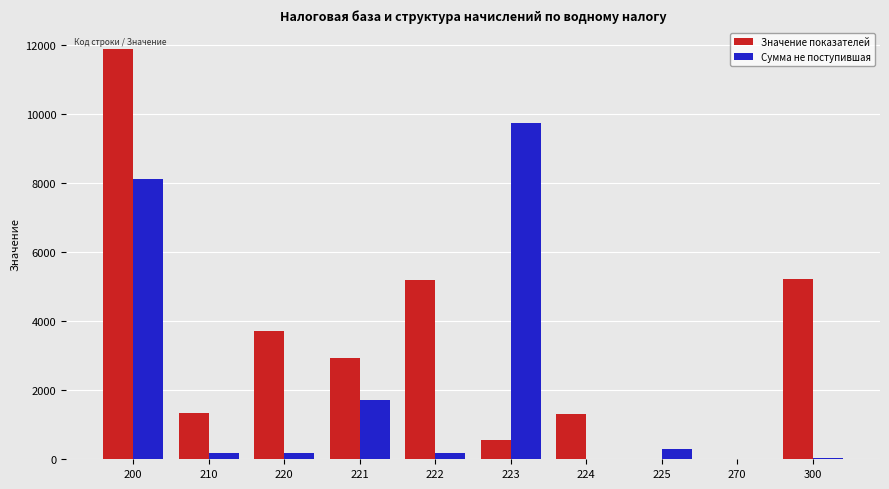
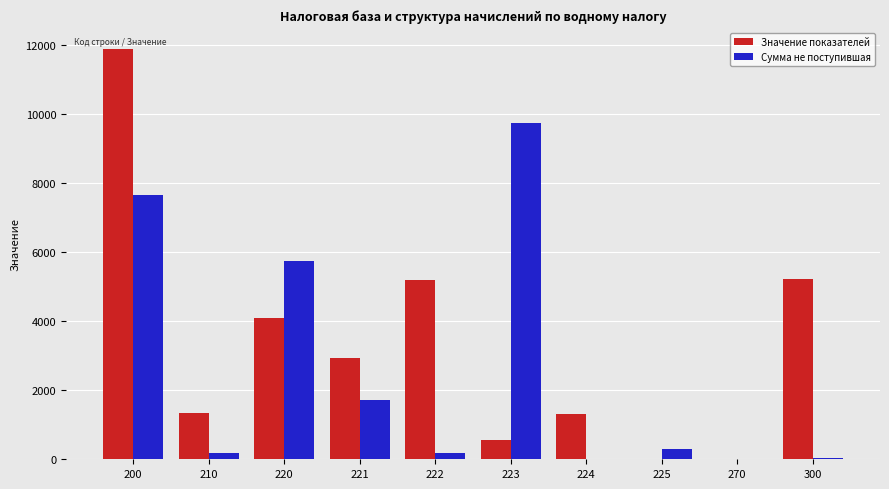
Сумма не поступившая, 200: 8100 -> 7600
Значение показателей, 220: 3700 -> 4100
Сумма не поступившая, 220: 200 -> 5700
